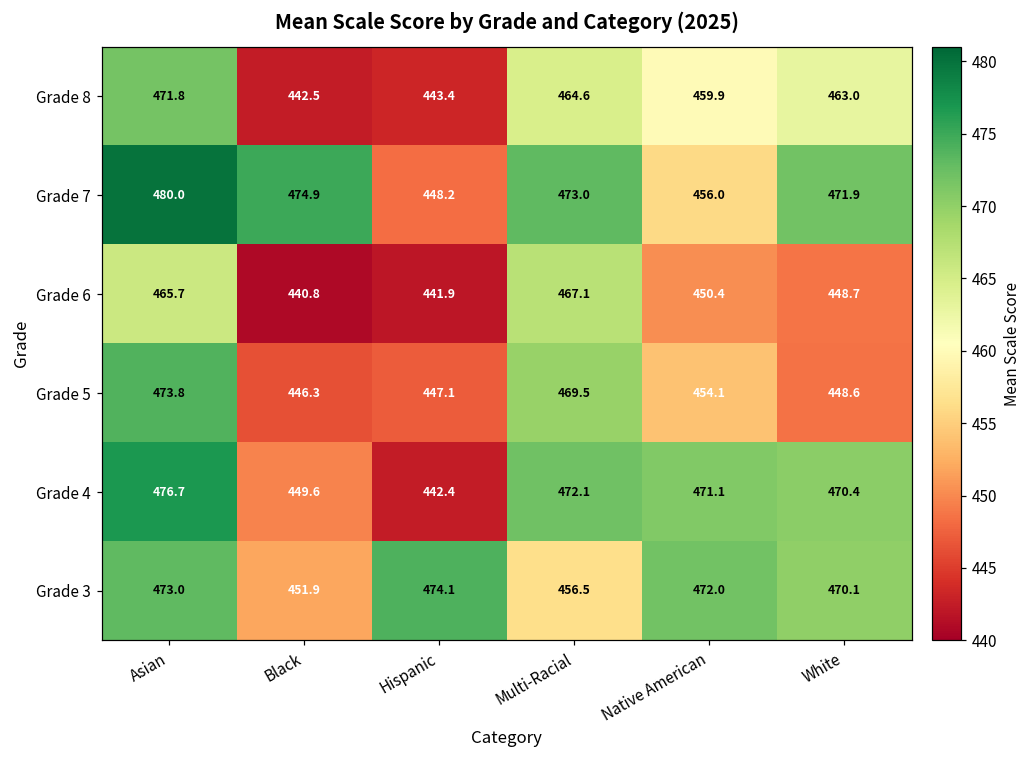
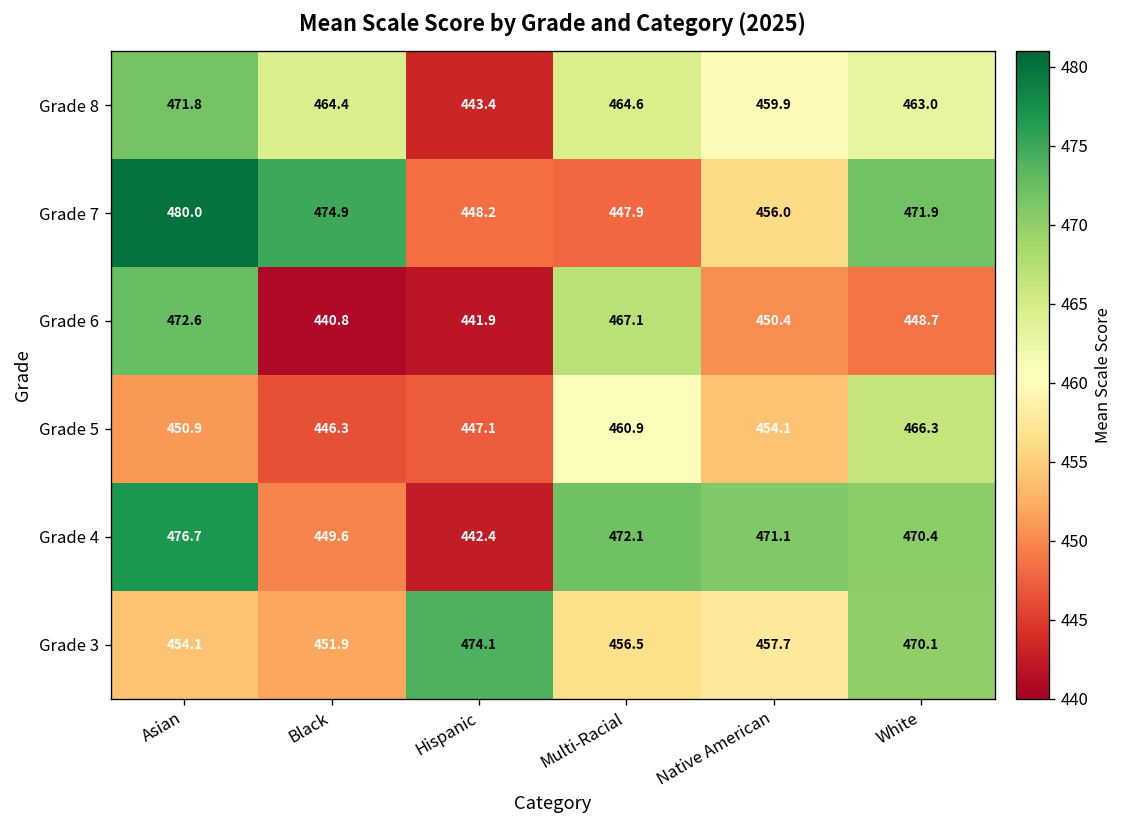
Grade 8, Black: 442.5 -> 464.4
Grade 7, Multi-Racial: 473.0 -> 447.9
Grade 6, Asian: 465.7 -> 472.6
Grade 5, Asian: 473.8 -> 450.9
Grade 5, Multi-Racial: 469.5 -> 460.9
Grade 5, White: 448.6 -> 466.3
Grade 3, Asian: 473.0 -> 454.1
Grade 3, Native American: 472.0 -> 457.7
